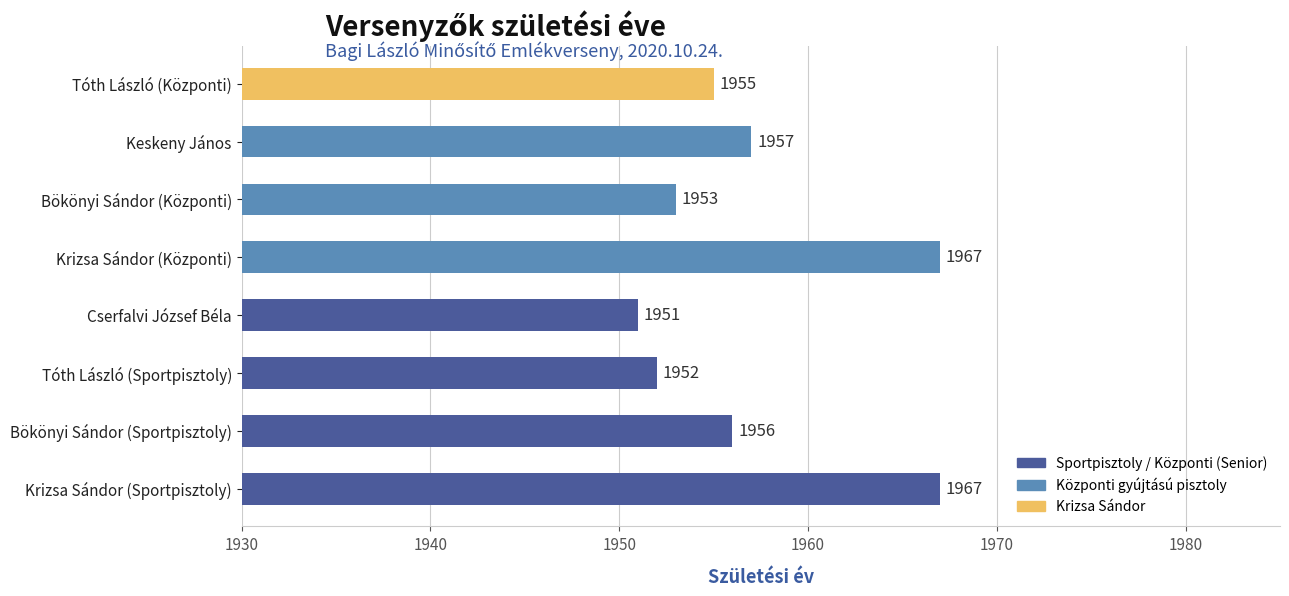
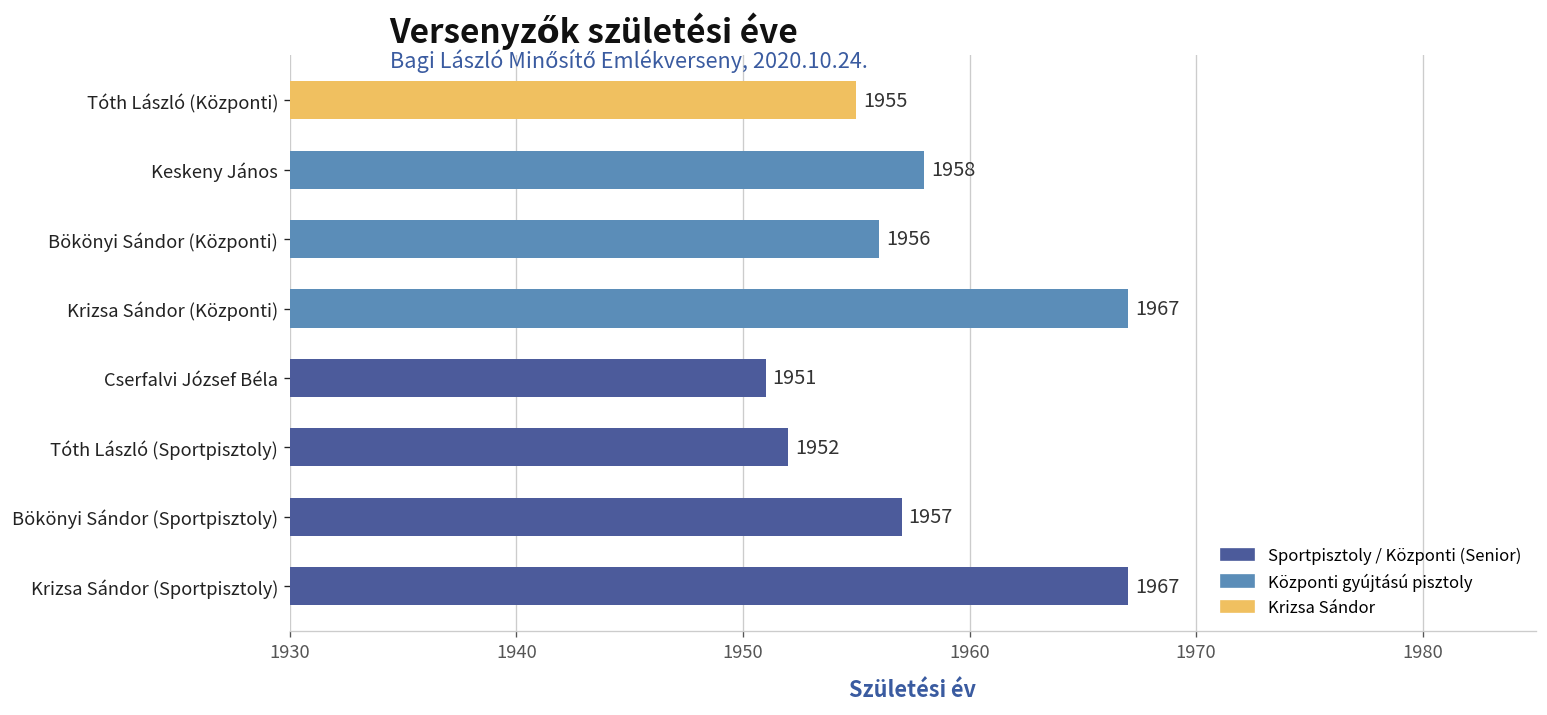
Keskeny János: 1957 -> 1958
Bökönyi Sándor (Központi): 1953 -> 1956
Bökönyi Sándor (Sportpisztoly): 1956 -> 1957
